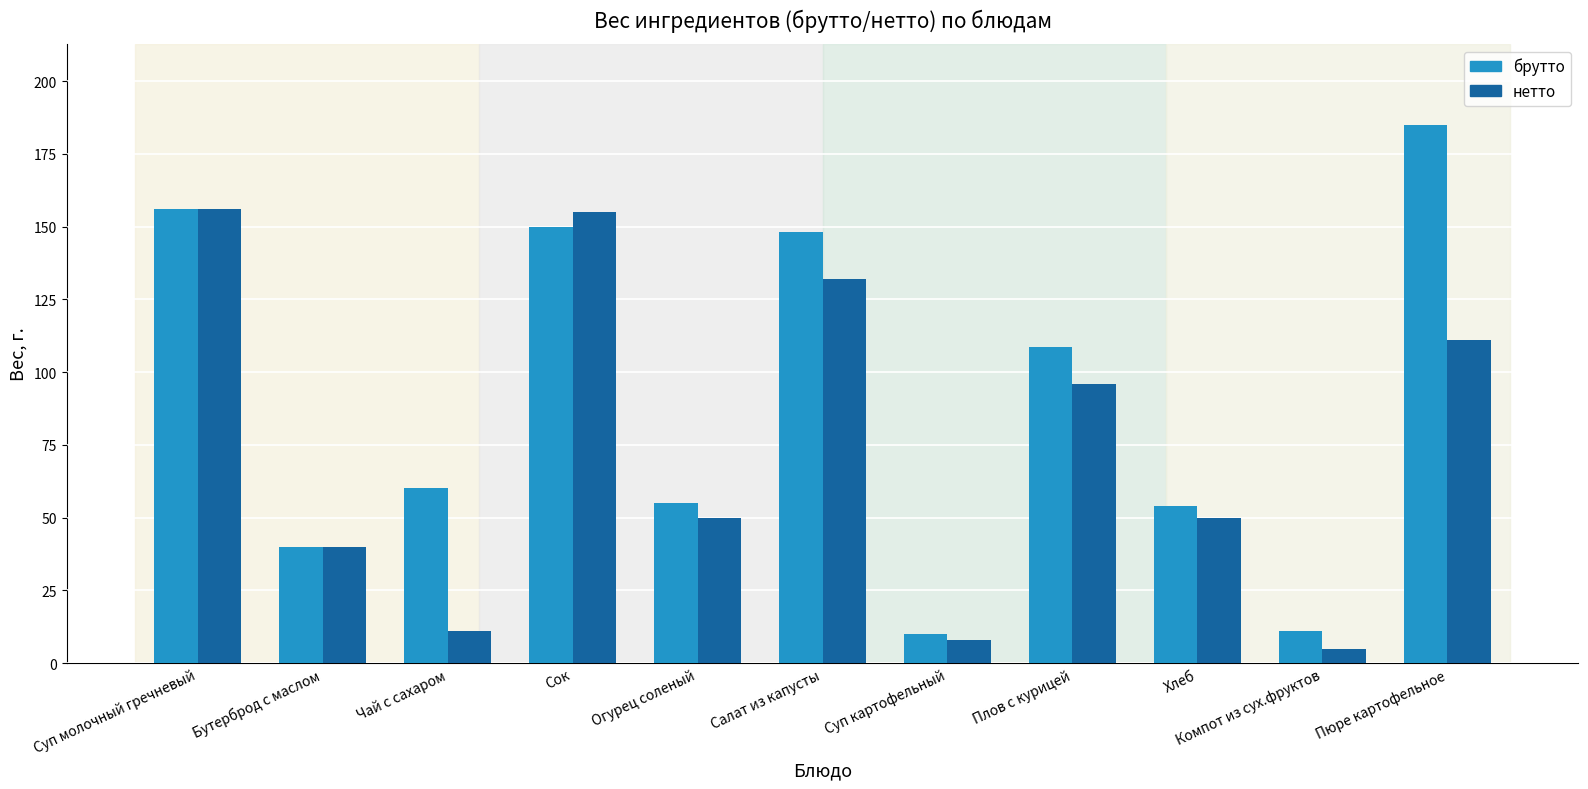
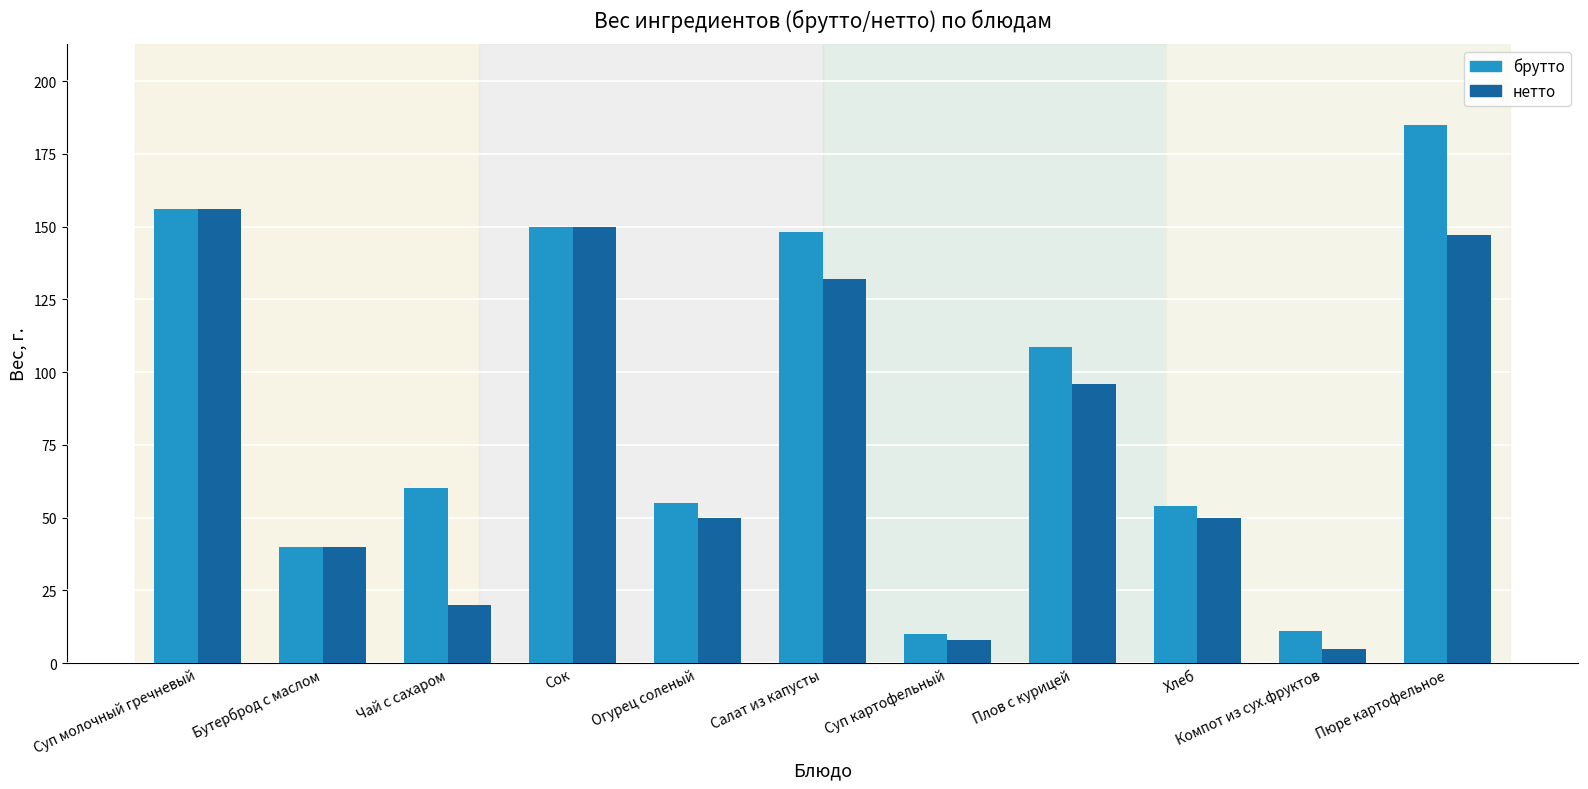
нетто, Чай с сахаром: 11 -> 20
нетто, Сок: 155 -> 150
нетто, Пюре картофельное: 111 -> 147
